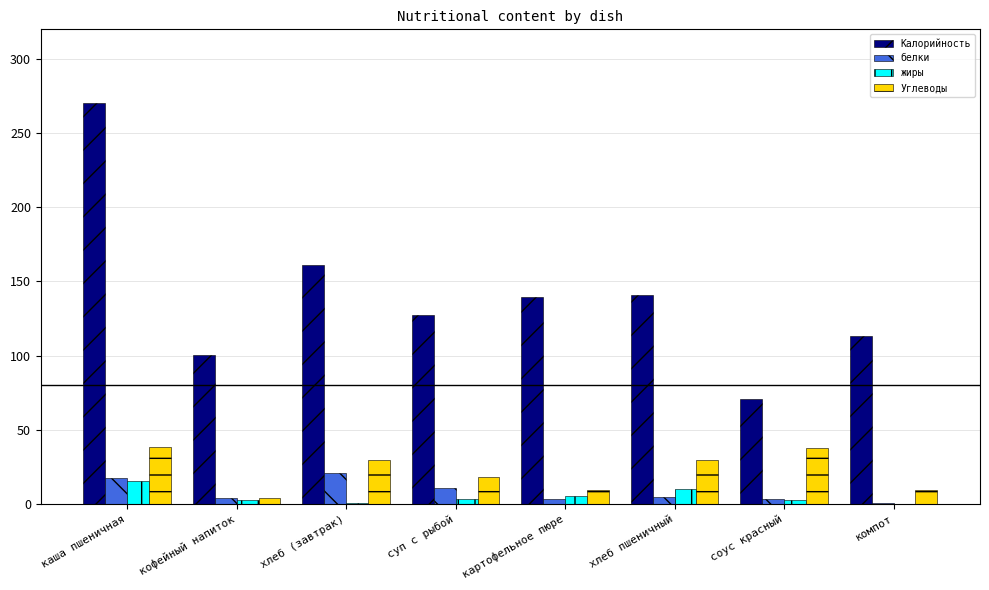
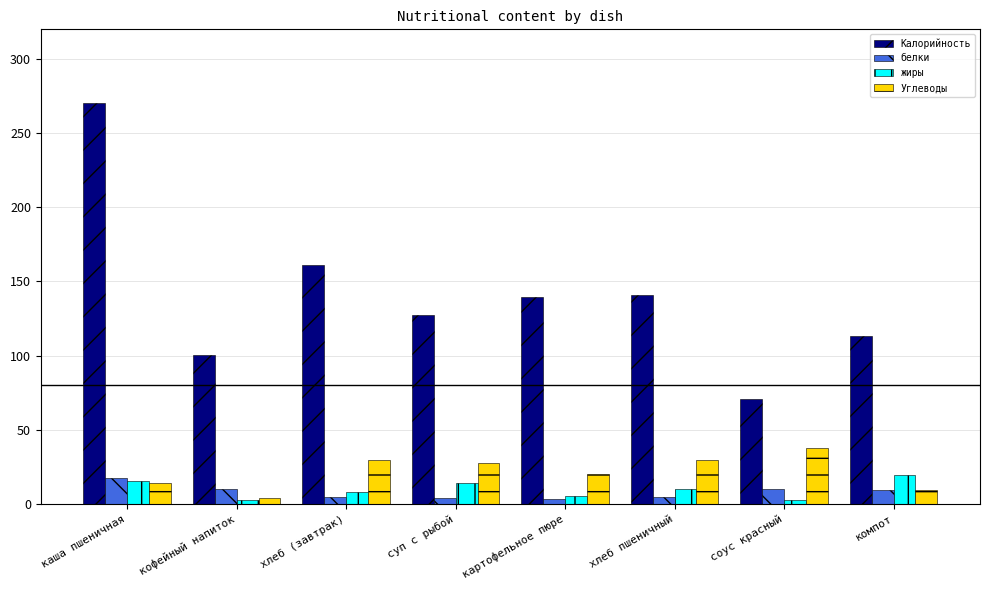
Углеводы, каша пшеничная: 39 -> 14
белки, кофейный напиток: 4 -> 10
белки, хлеб (завтрак): 21 -> 5
жиры, хлеб (завтрак): 1 -> 8
белки, суп с рыбой: 10 -> 4
жиры, суп с рыбой: 3 -> 14
Углеводы, суп с рыбой: 18 -> 27
Углеводы, картофельное пюре: 9 -> 20
белки, соус красный: 3 -> 10
белки, компот: 1 -> 9
жиры, компот: 0 -> 20
